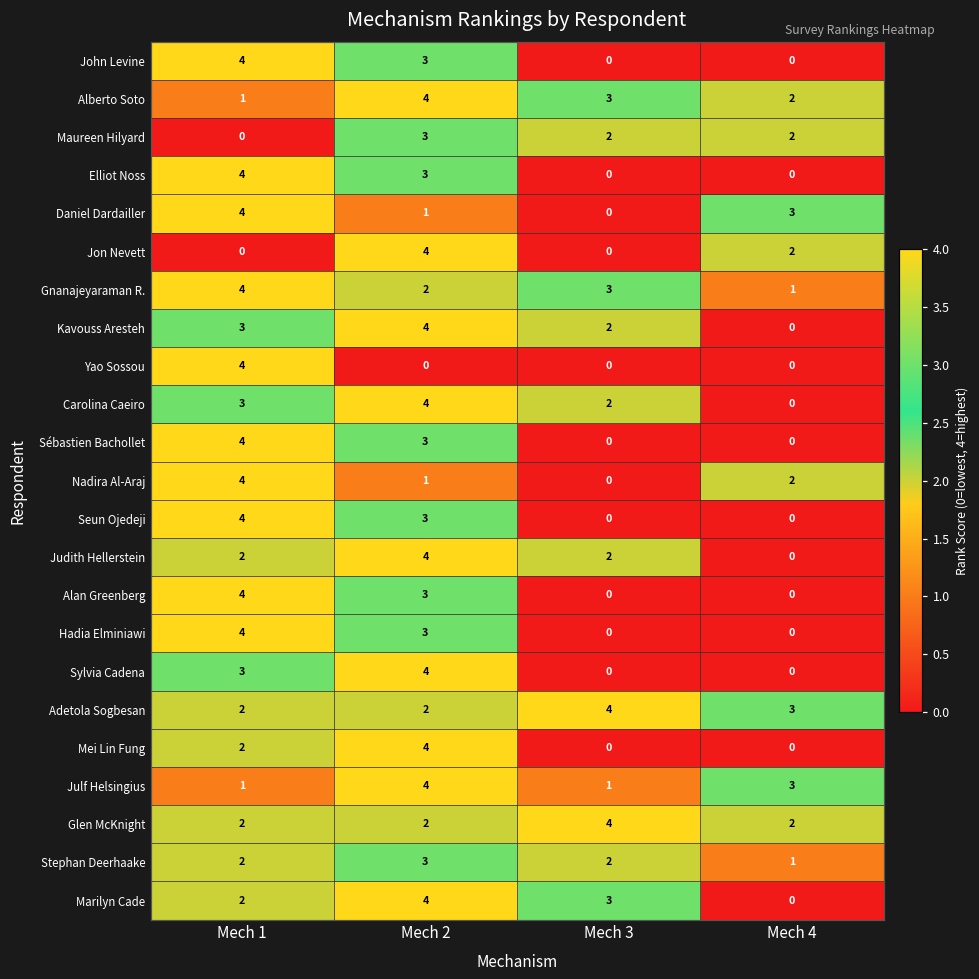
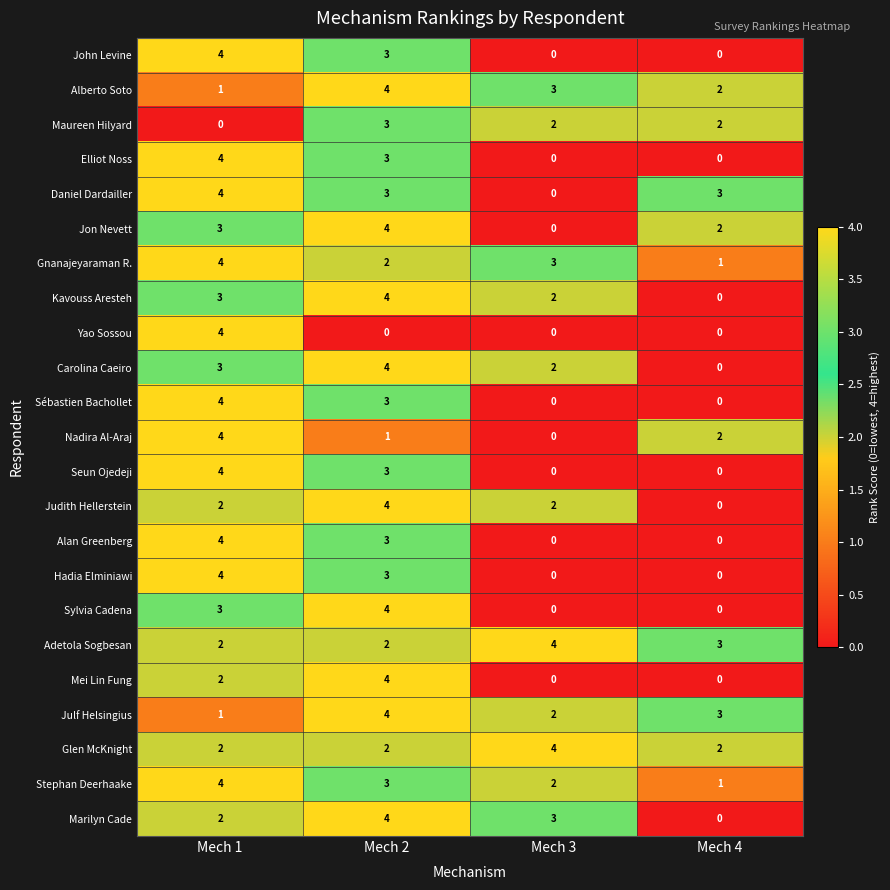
Daniel Dardailler, Mech 2: 1 -> 3
Jon Nevett, Mech 1: 0 -> 3
Julf Helsingius, Mech 3: 1 -> 2
Stephan Deerhaake, Mech 1: 2 -> 4
